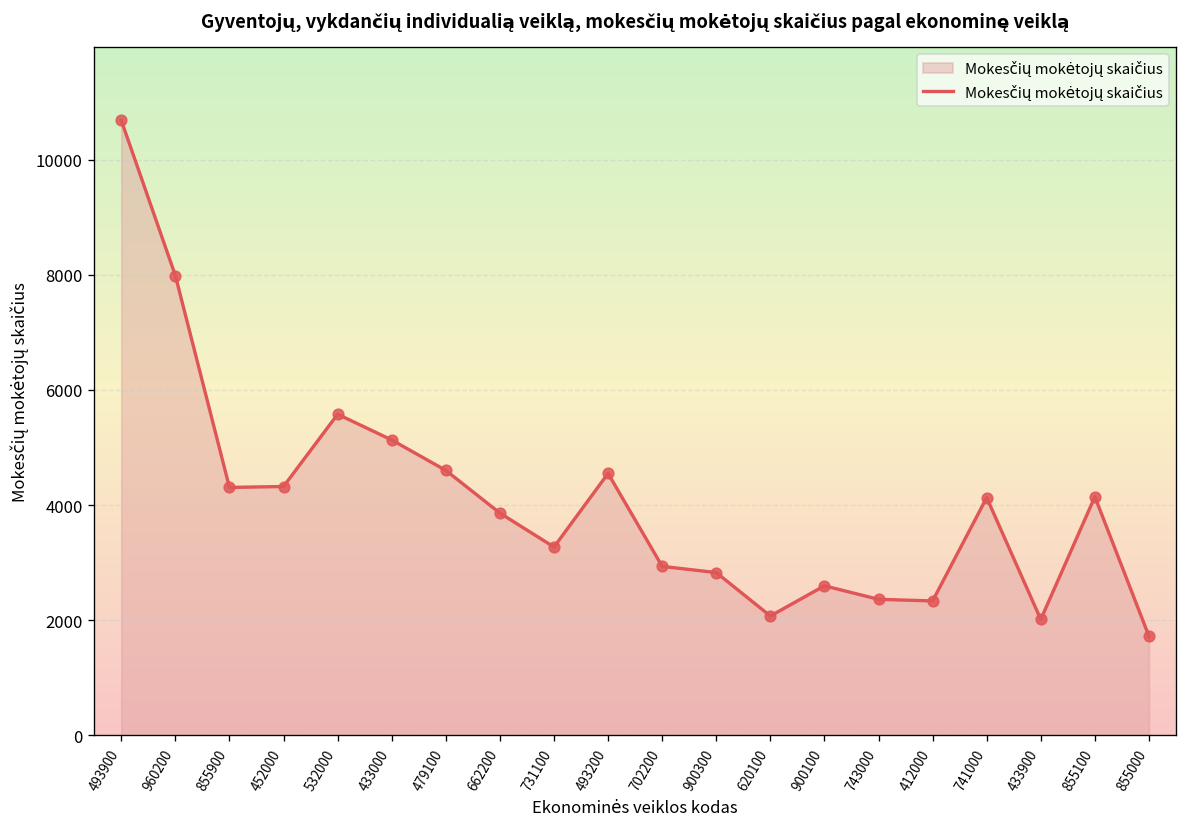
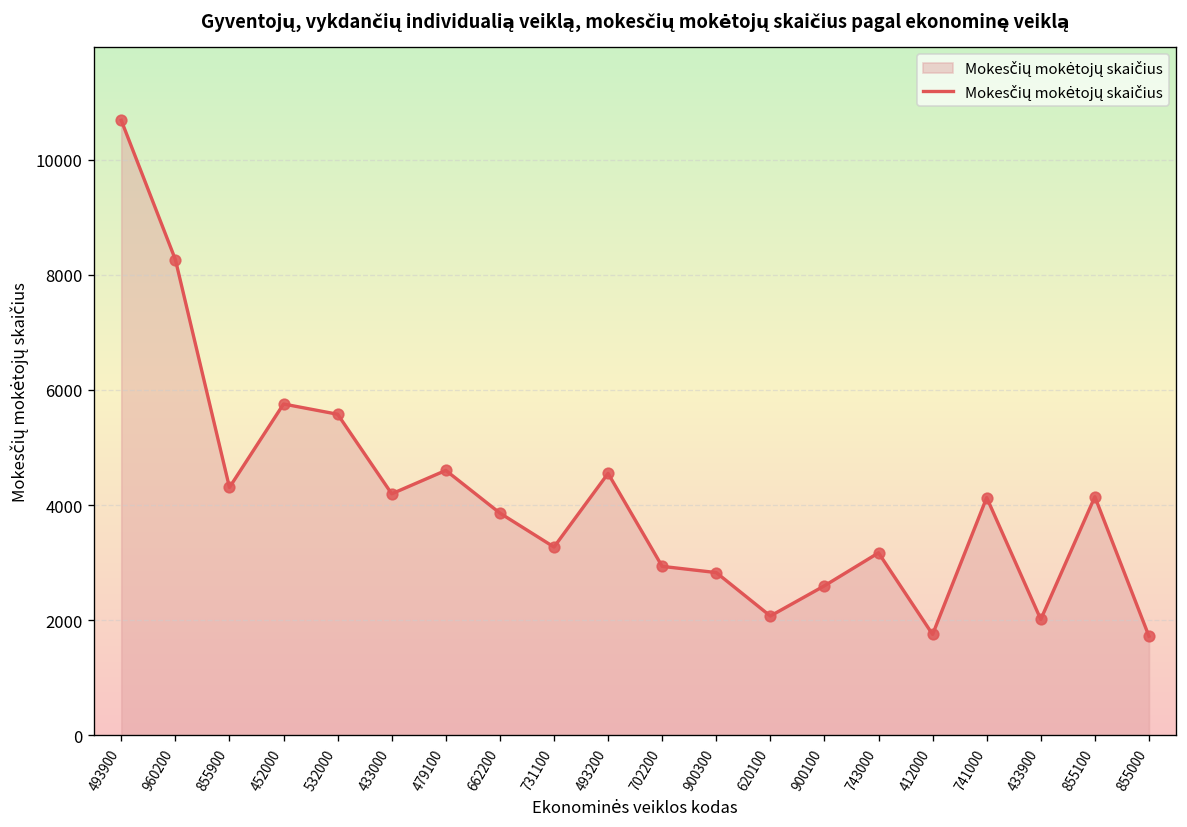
960200: 8000 -> 8300
452000: 4300 -> 5800
433000: 5100 -> 4200
743000: 2400 -> 3200
412000: 2300 -> 1800
